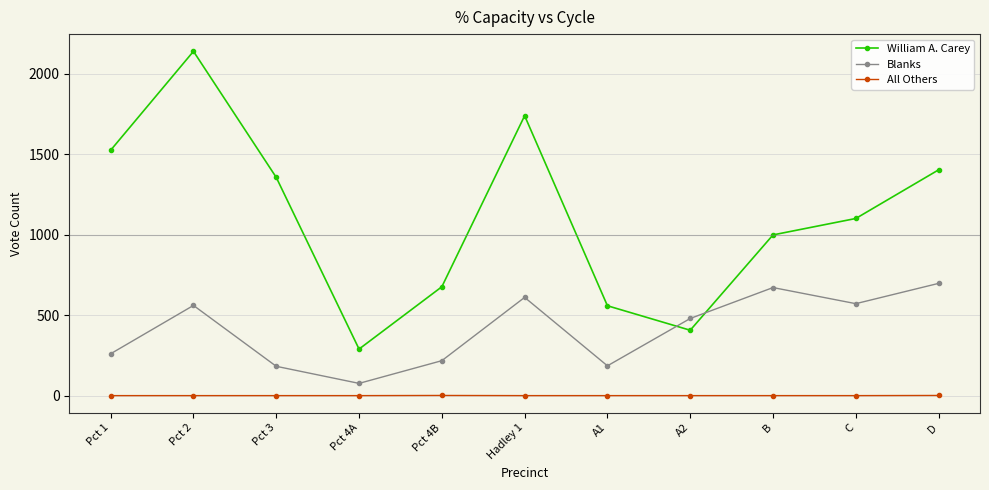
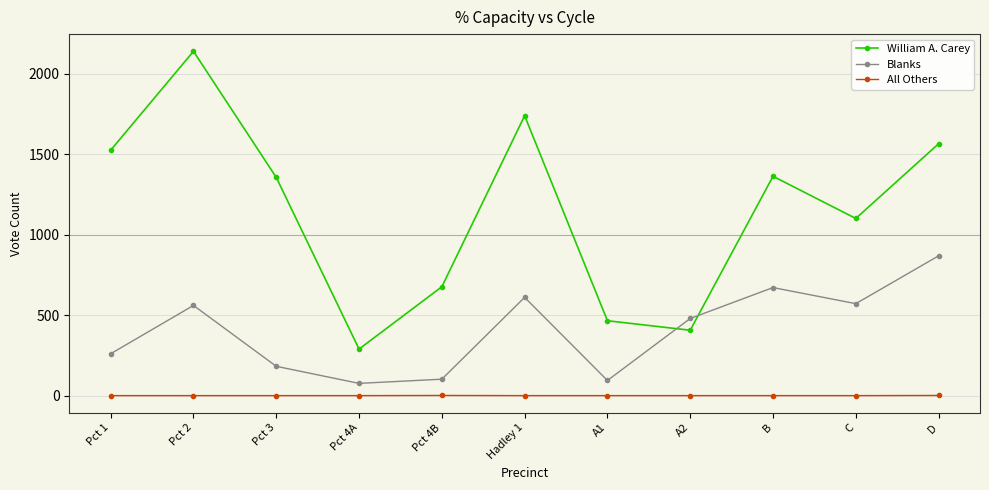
Blanks, Pct 4B: 220 -> 100
William A. Carey, A1: 560 -> 470
Blanks, A1: 190 -> 90
William A. Carey, B: 1000 -> 1360
William A. Carey, D: 1400 -> 1560
Blanks, D: 700 -> 870
